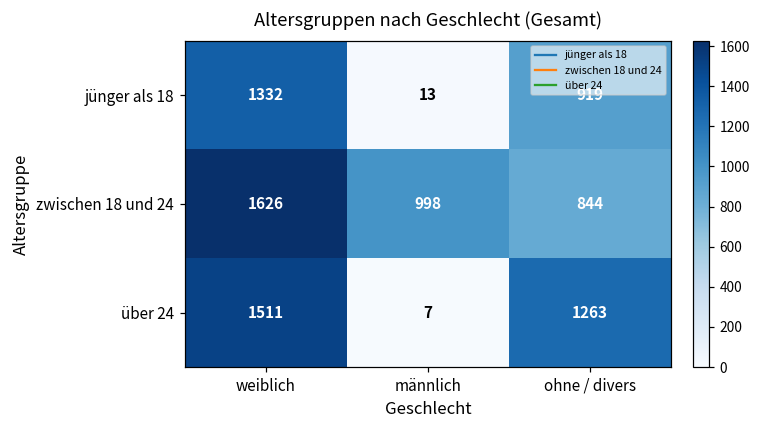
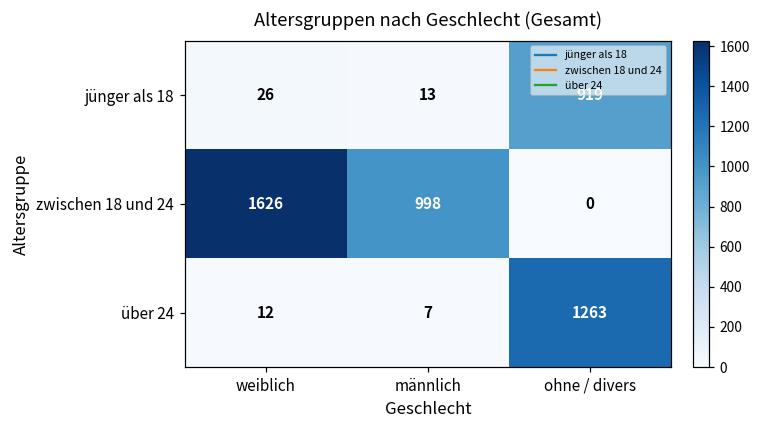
jünger als 18, weiblich: 1332 -> 26
zwischen 18 und 24, ohne / divers: 844 -> 0
über 24, weiblich: 1511 -> 12
